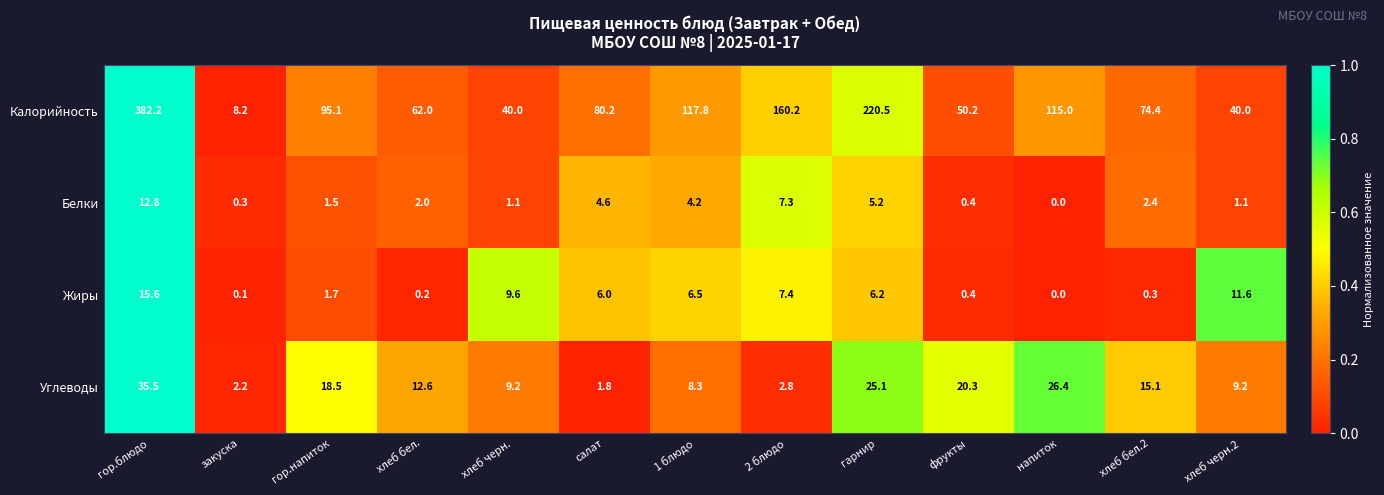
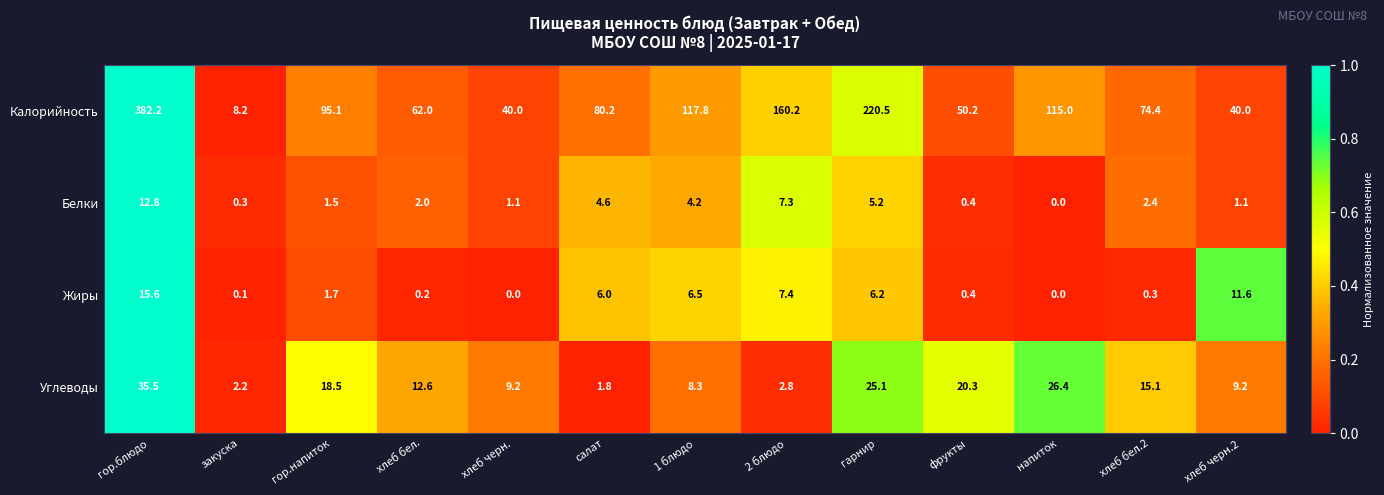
Жиры, хлеб черн.: 9.6 -> 0.0
